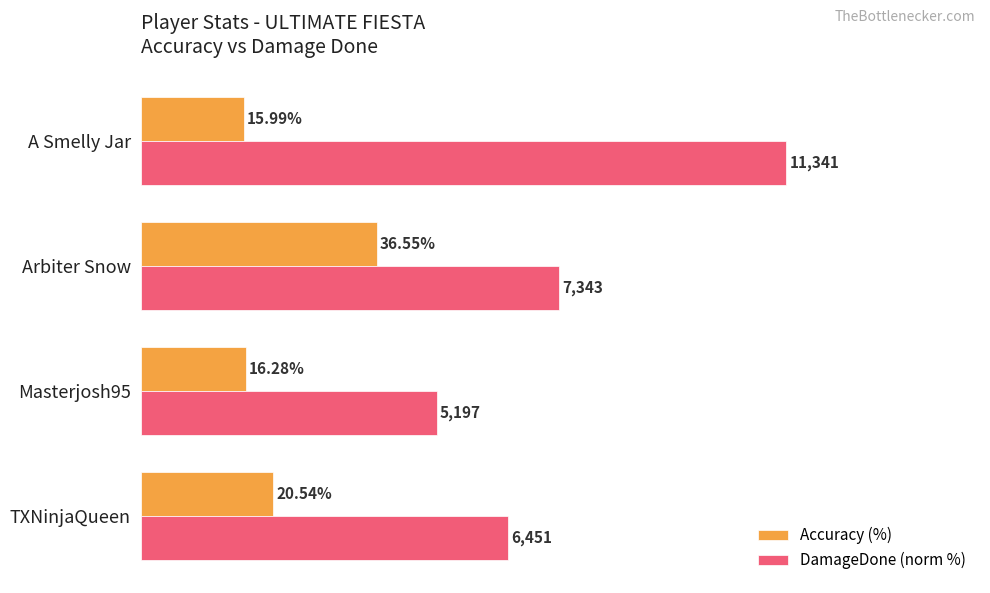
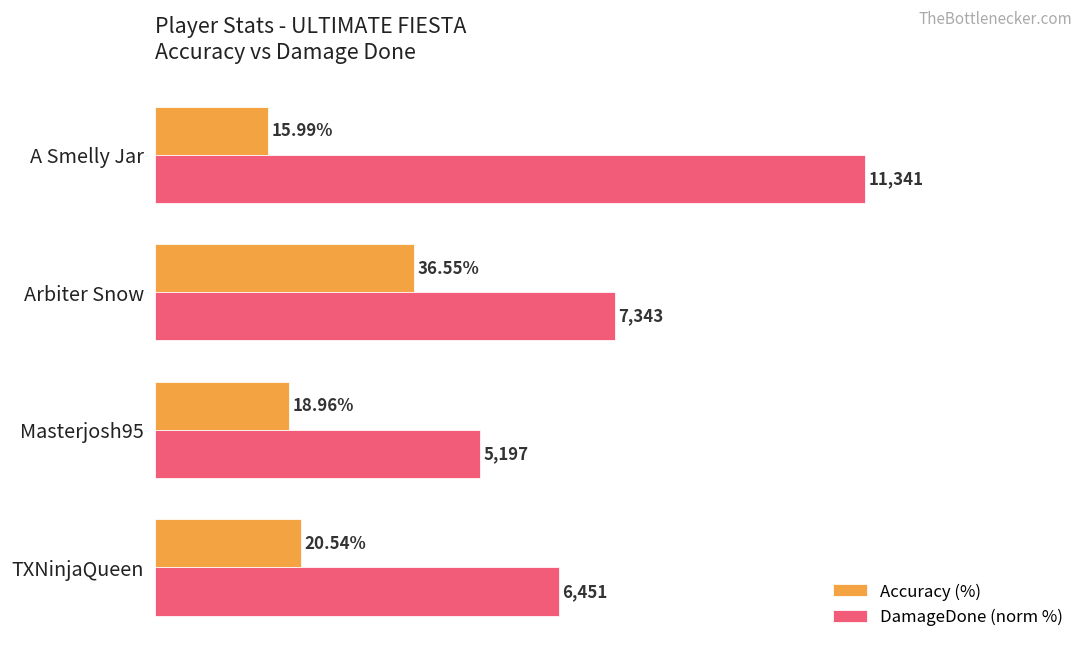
Accuracy (%), Masterjosh95: 16.28% -> 18.96%
